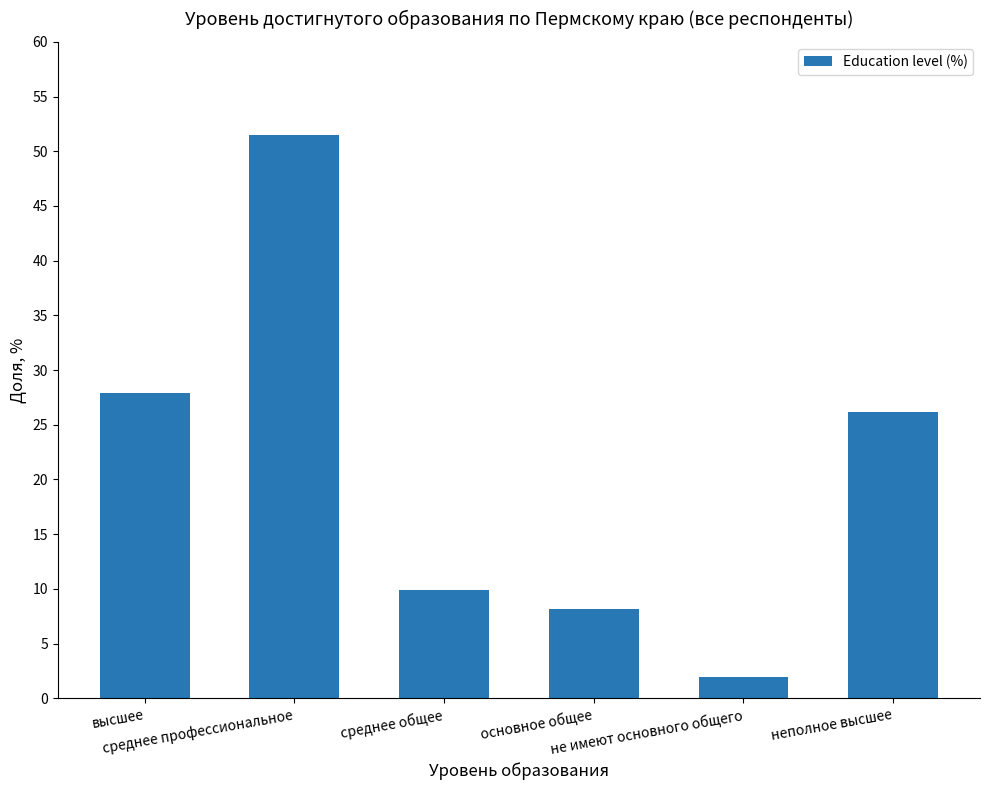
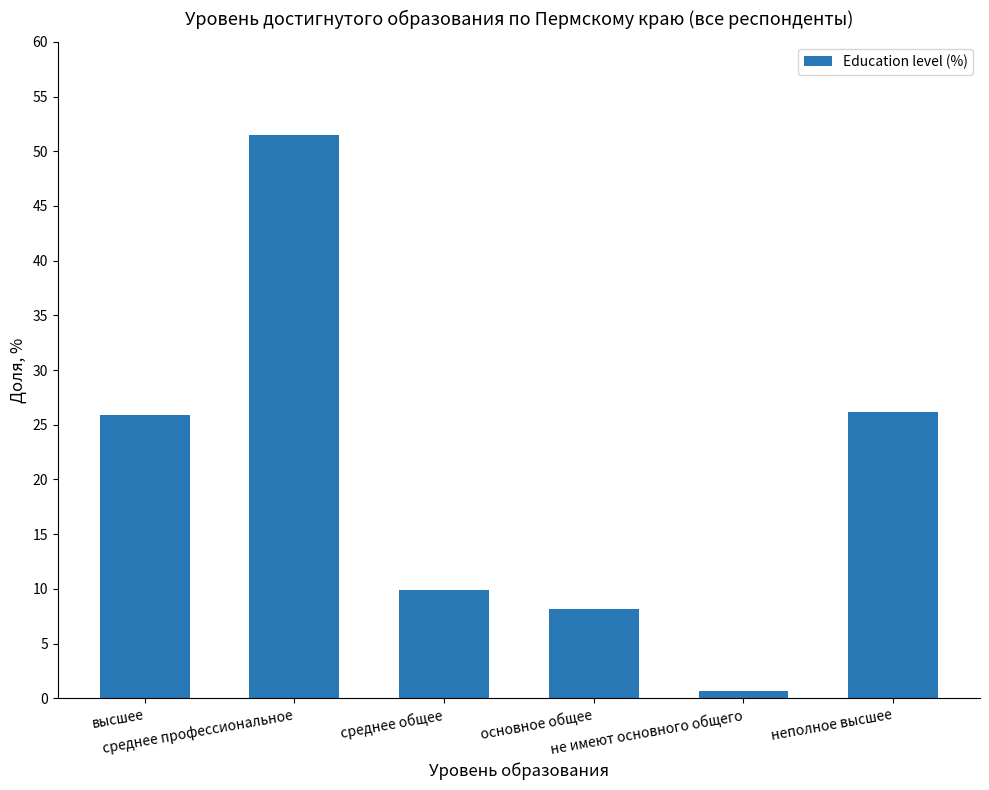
высшее: 27.9 -> 25.9
не имеют основного общего: 1.9 -> 0.7
